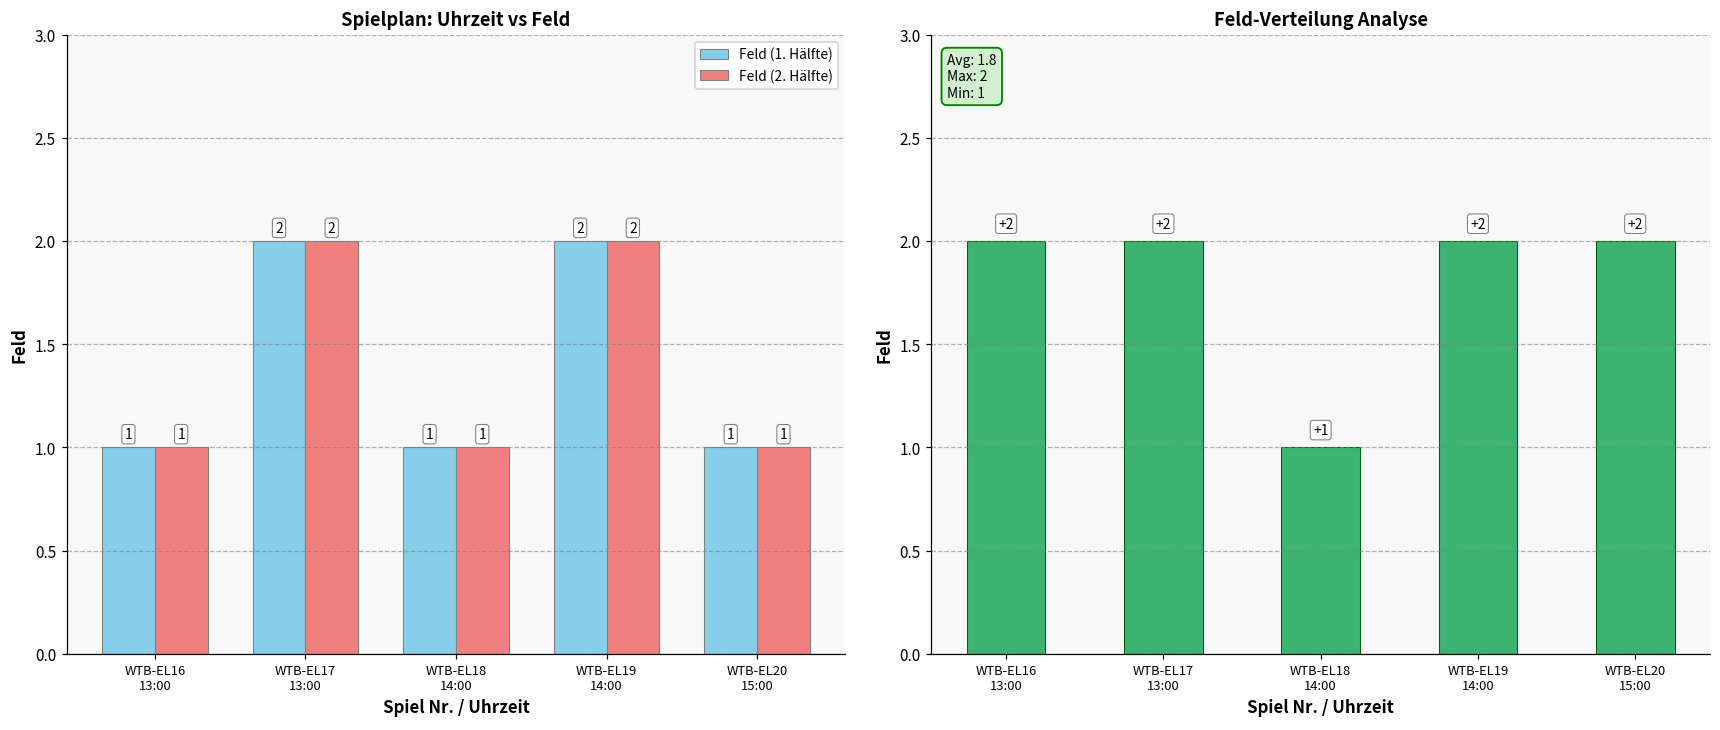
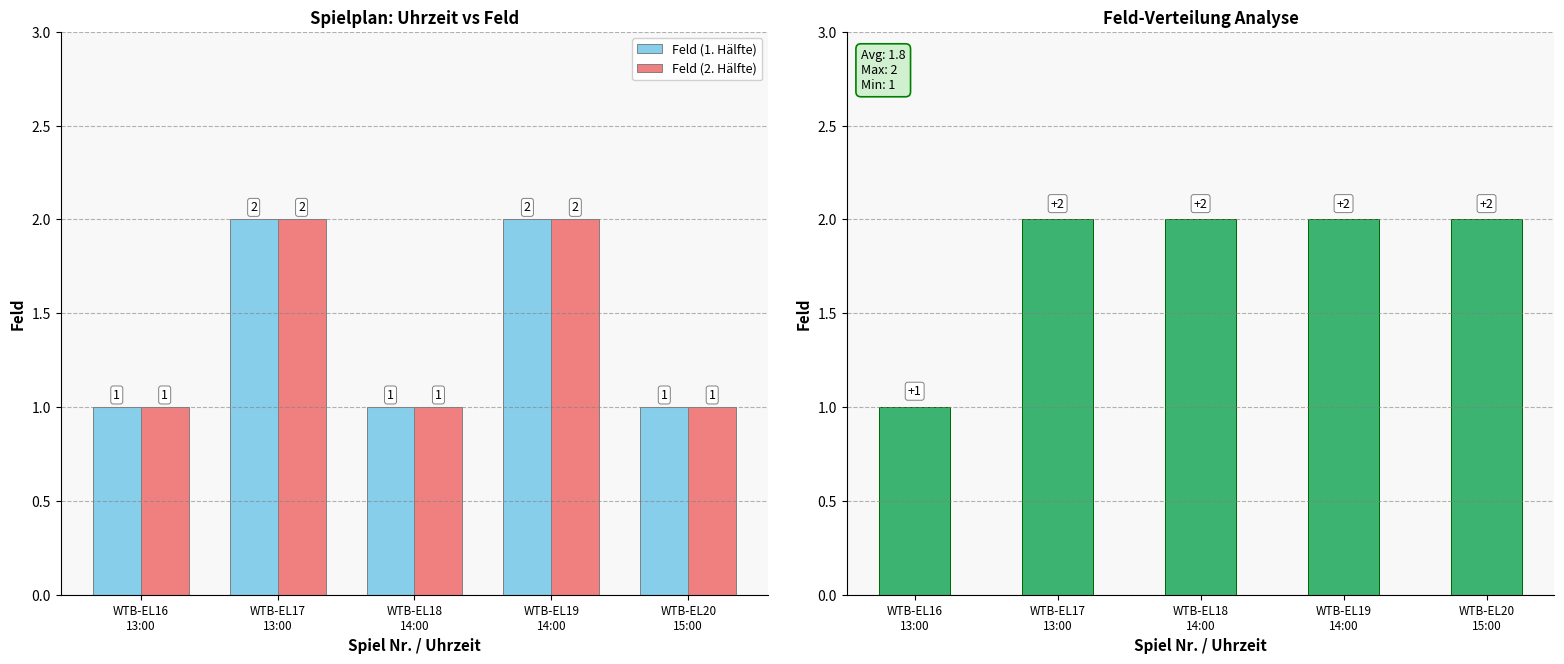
Feld-Verteilung Analyse, WTB-EL16 13:00: +2 -> +1
Feld-Verteilung Analyse, WTB-EL18 14:00: +1 -> +2
